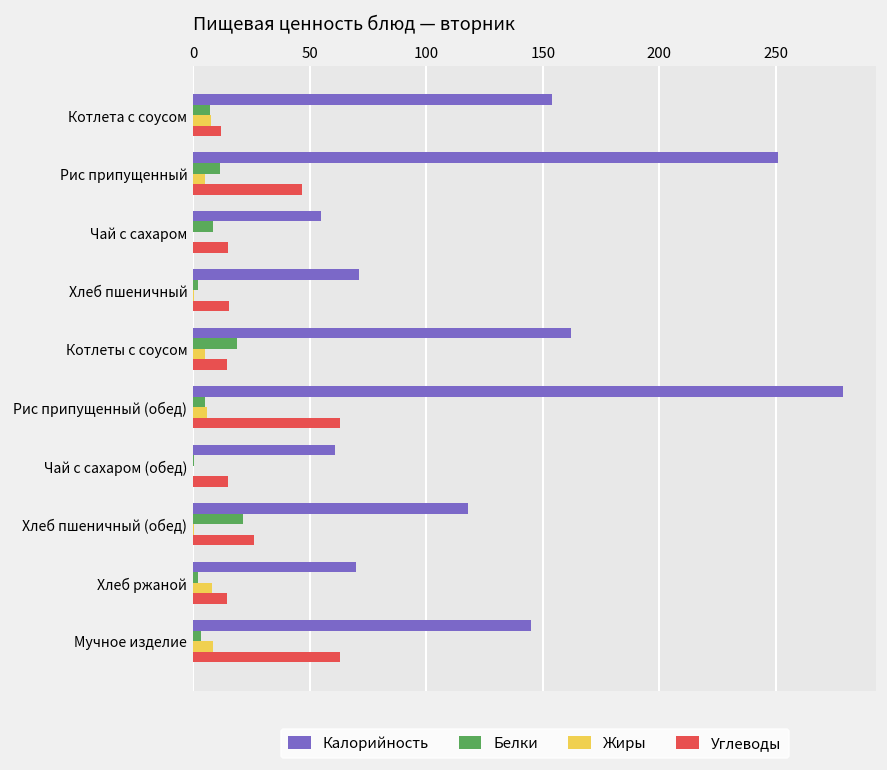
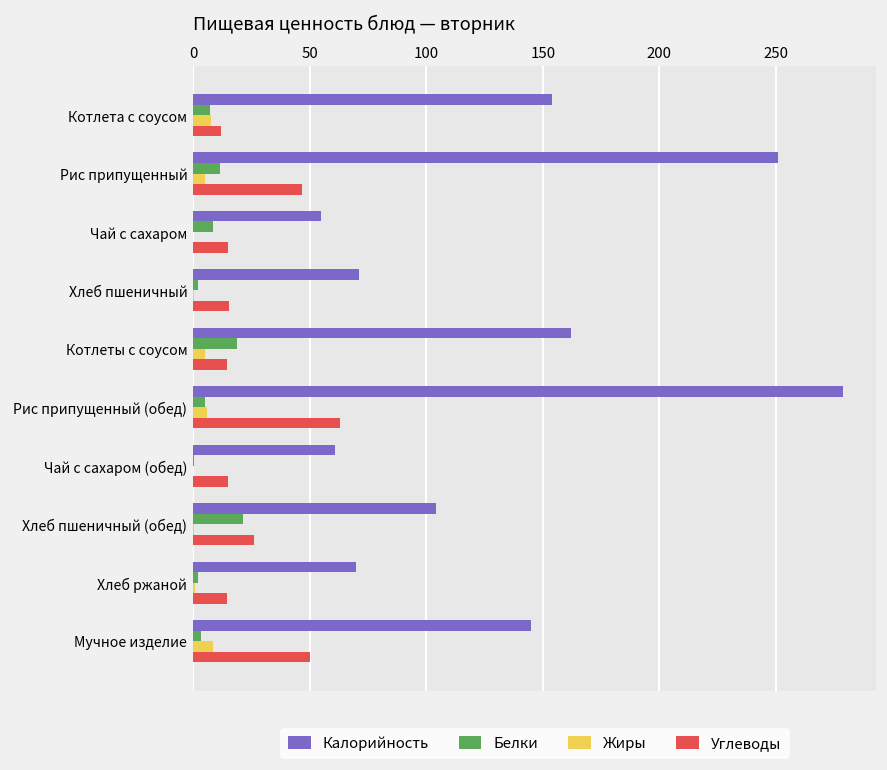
Калорийность, Хлеб пшеничный (обед): 118 -> 104
Жиры, Хлеб ржаной: 8 -> 1
Углеводы, Мучное изделие: 63 -> 50
